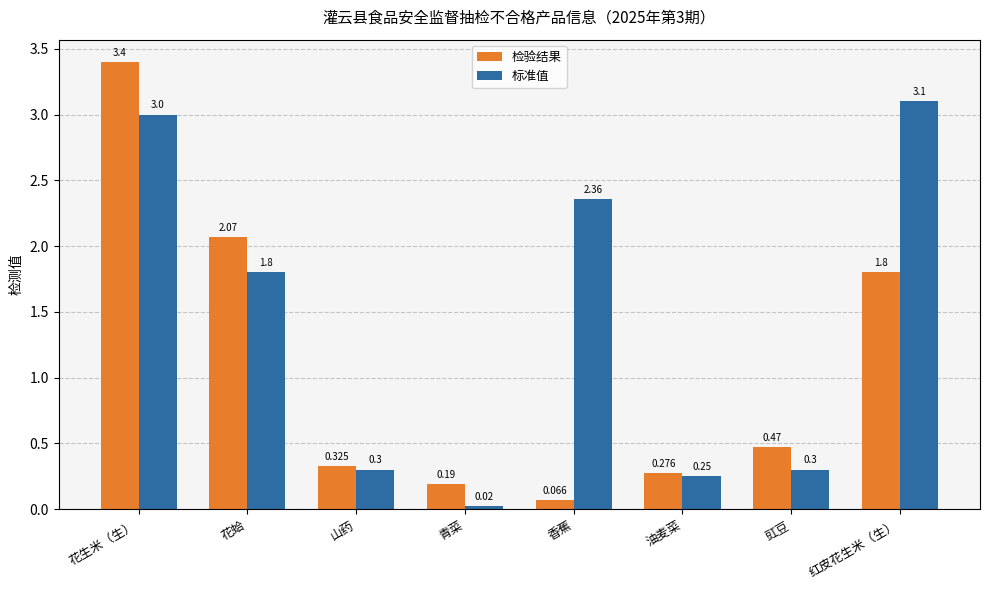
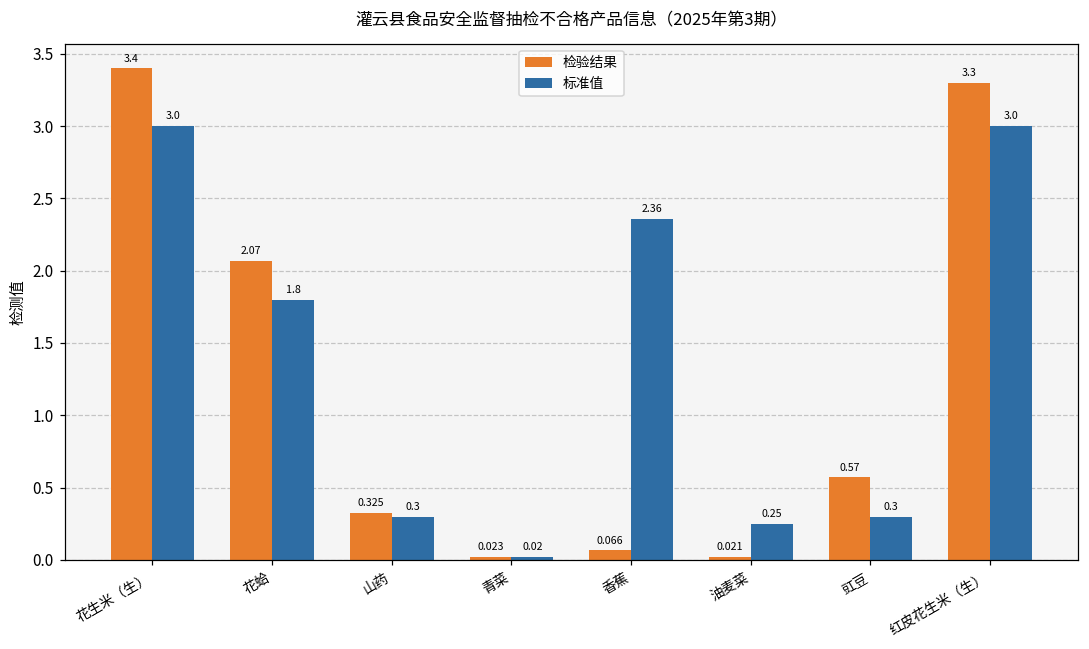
检验结果, 青菜: 0.19 -> 0.023
检验结果, 油麦菜: 0.276 -> 0.021
检验结果, 豇豆: 0.47 -> 0.57
检验结果, 红皮花生米（生）: 1.8 -> 3.3
标准值, 红皮花生米（生）: 3.1 -> 3.0
